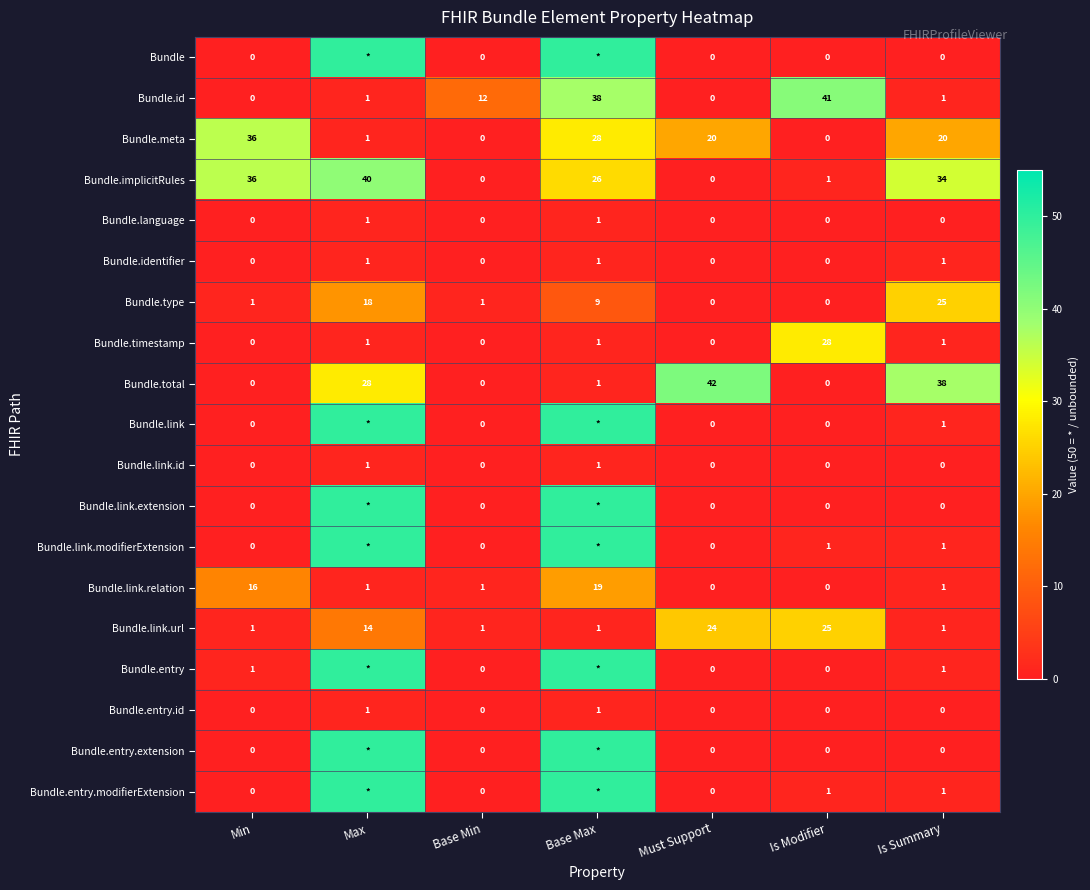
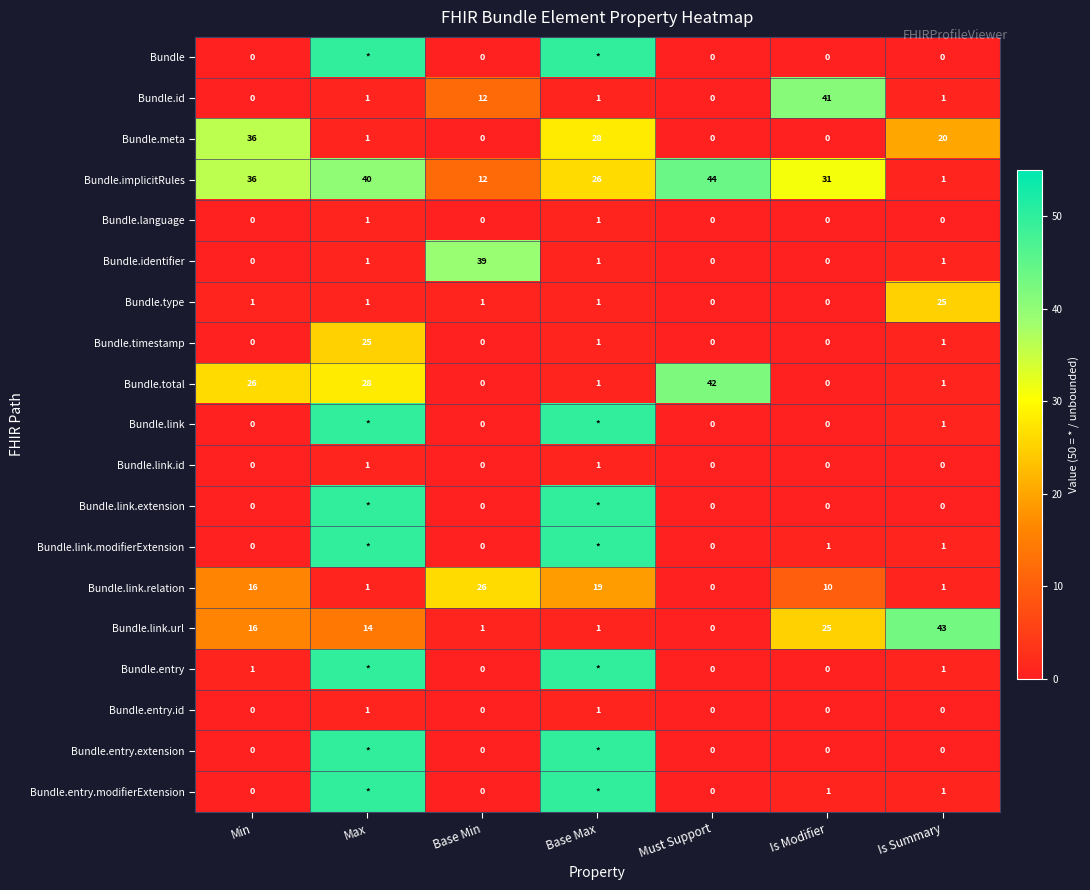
Bundle.id, Base Max: 38 -> 1
Bundle.meta, Must Support: 20 -> 0
Bundle.implicitRules, Base Min: 0 -> 12
Bundle.implicitRules, Must Support: 0 -> 44
Bundle.implicitRules, Is Modifier: 1 -> 31
Bundle.implicitRules, Is Summary: 34 -> 1
Bundle.identifier, Base Min: 0 -> 39
Bundle.type, Max: 18 -> 1
Bundle.type, Base Max: 9 -> 1
Bundle.timestamp, Max: 1 -> 25
Bundle.timestamp, Is Modifier: 28 -> 0
Bundle.total, Min: 0 -> 26
Bundle.total, Is Summary: 38 -> 1
Bundle.link.relation, Base Min: 1 -> 26
Bundle.link.relation, Is Modifier: 0 -> 10
Bundle.link.url, Min: 1 -> 16
Bundle.link.url, Must Support: 24 -> 0
Bundle.link.url, Is Summary: 1 -> 43
